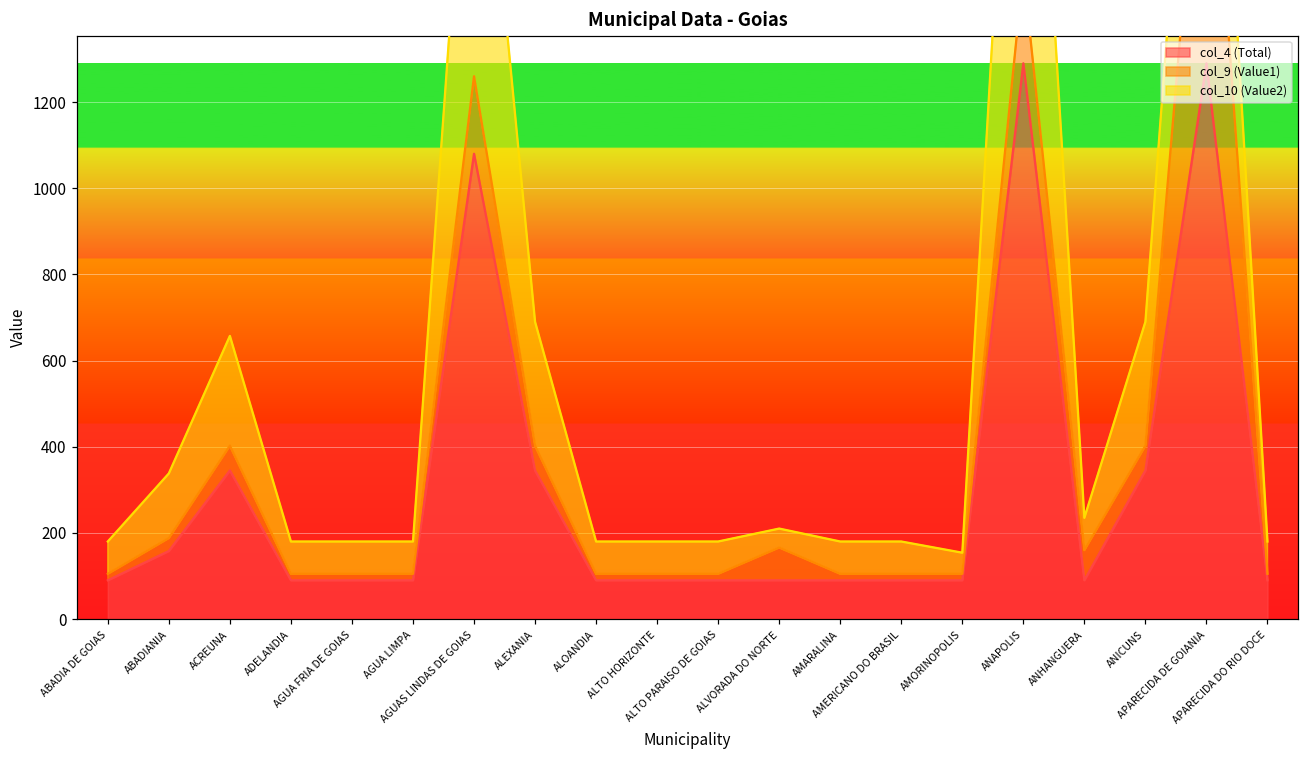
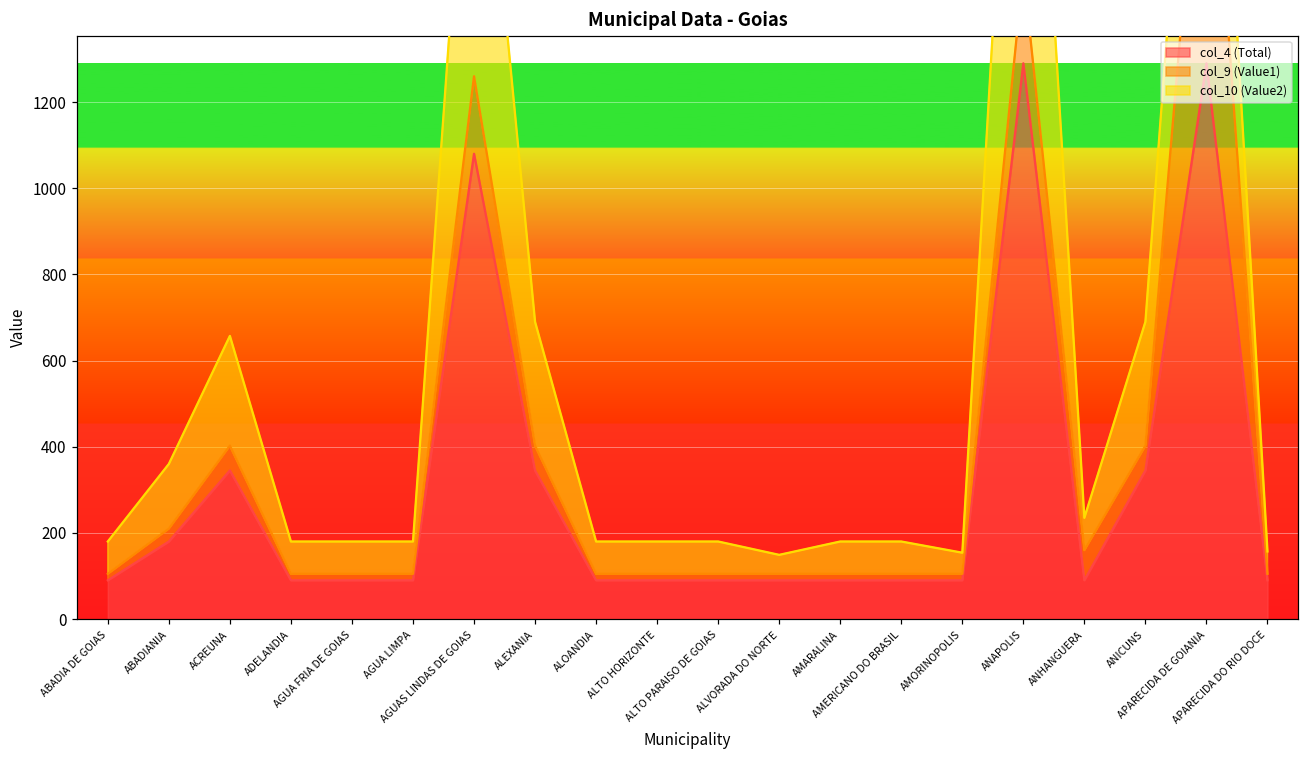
col_4 (Total), ABADIANIA: 160 -> 180
col_9 (Value1), ALVORADA DO NORTE: 80 -> 20
col_10 (Value2), APARECIDA DO RIO DOCE: 80 -> 50
